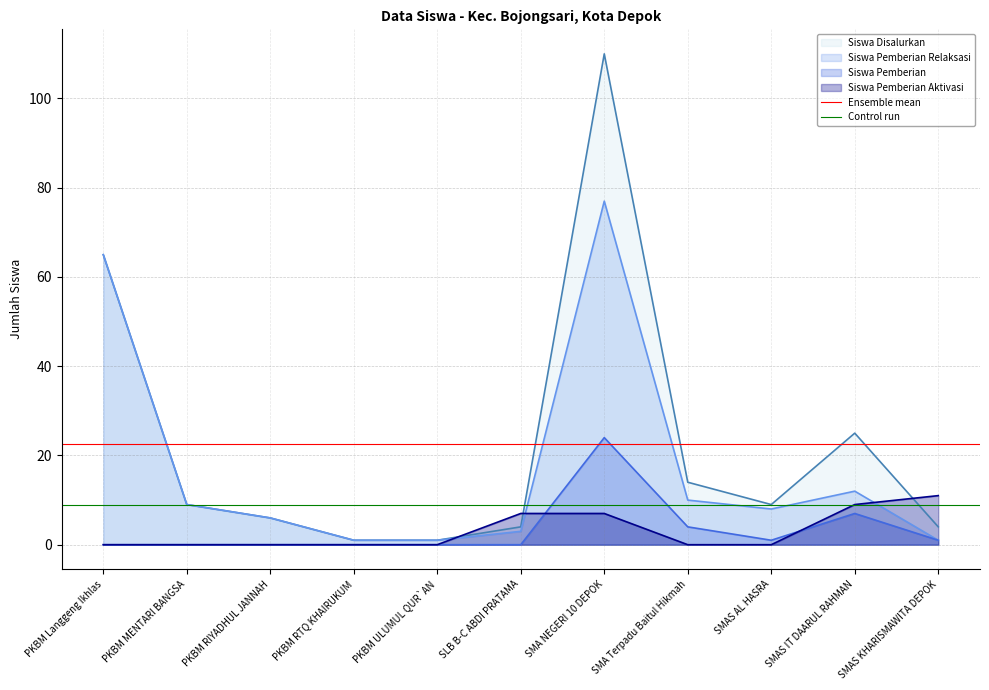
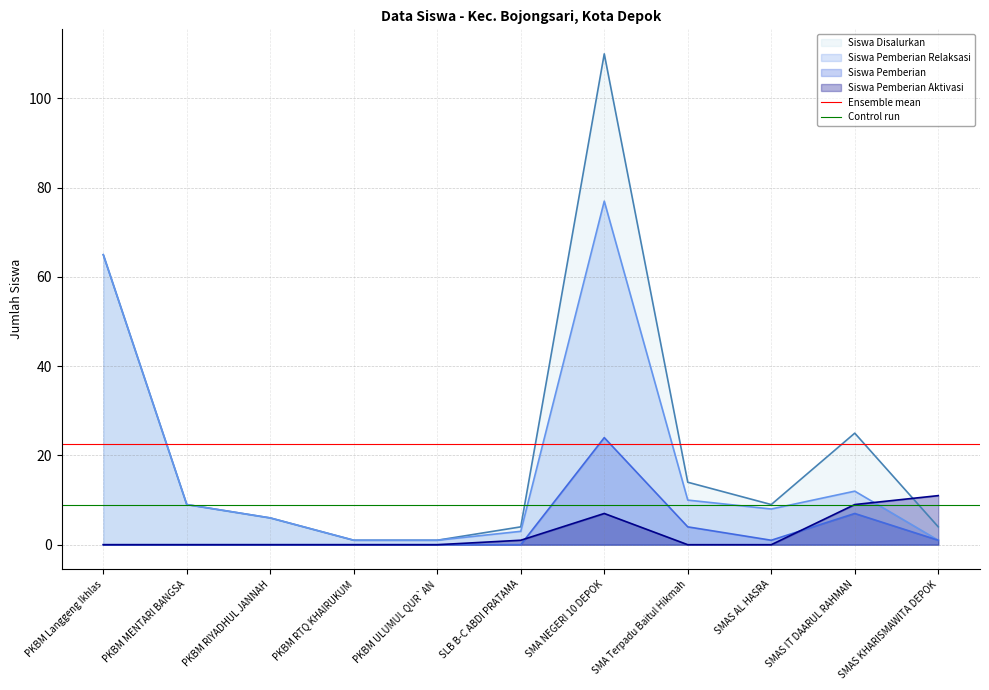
Siswa Pemberian Aktivasi, SLB B-C ABDI PRATAMA: 7 -> 1
